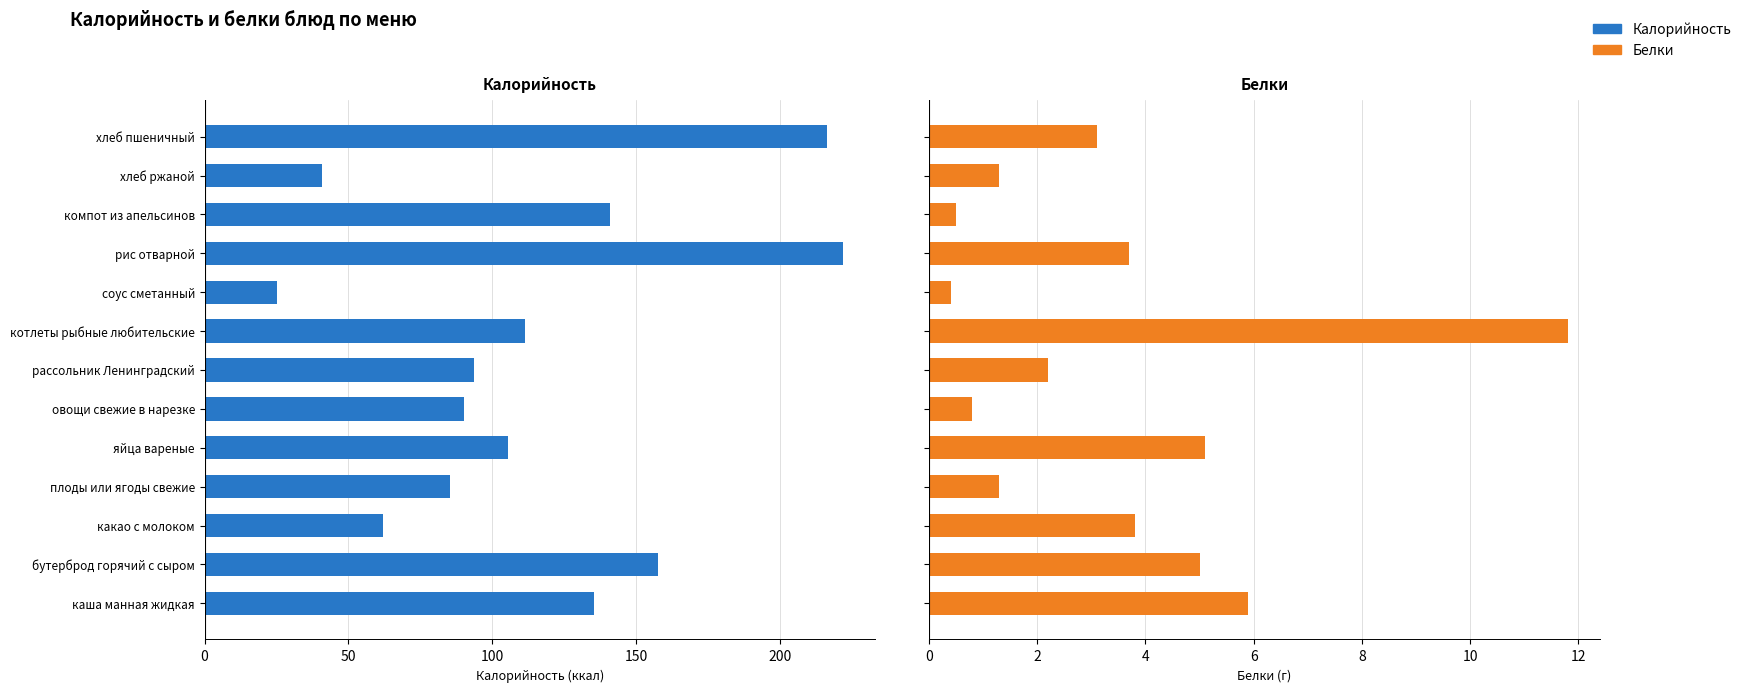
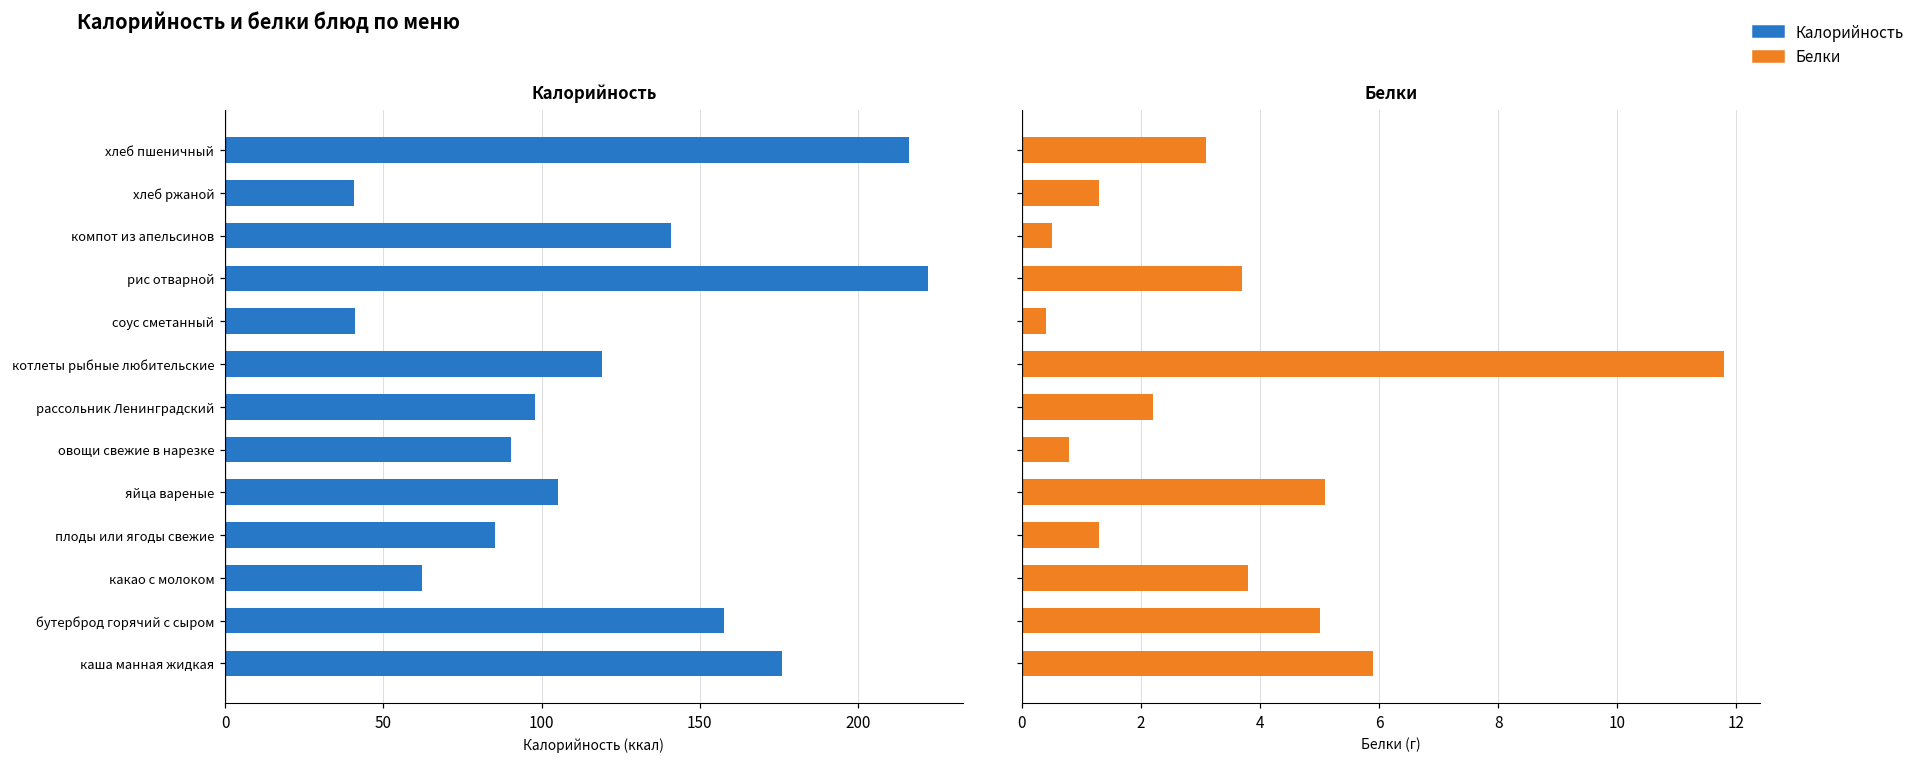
Калорийность, соус сметанный: 25 -> 41
Калорийность, котлеты рыбные любительские: 111 -> 119
Калорийность, рассольник Ленинградский: 94 -> 98
Калорийность, каша манная жидкая: 135 -> 176
